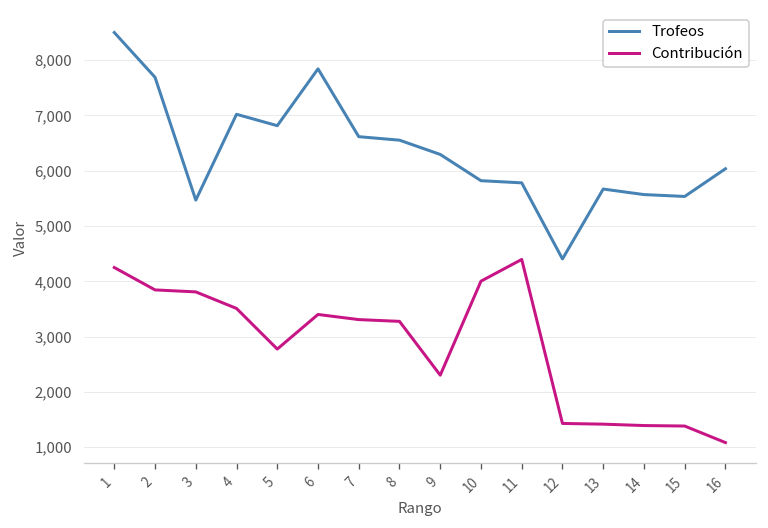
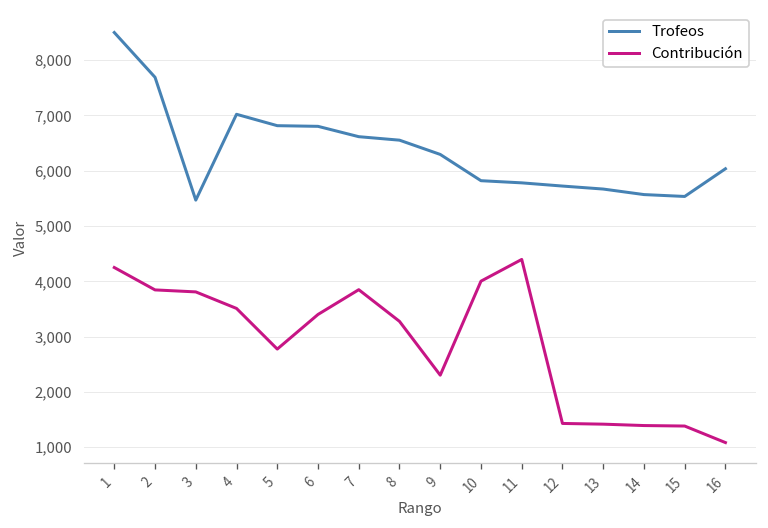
Trofeos, 6: 7,800 -> 6,800
Contribución, 7: 3,300 -> 3,800
Trofeos, 12: 4,400 -> 5,700
